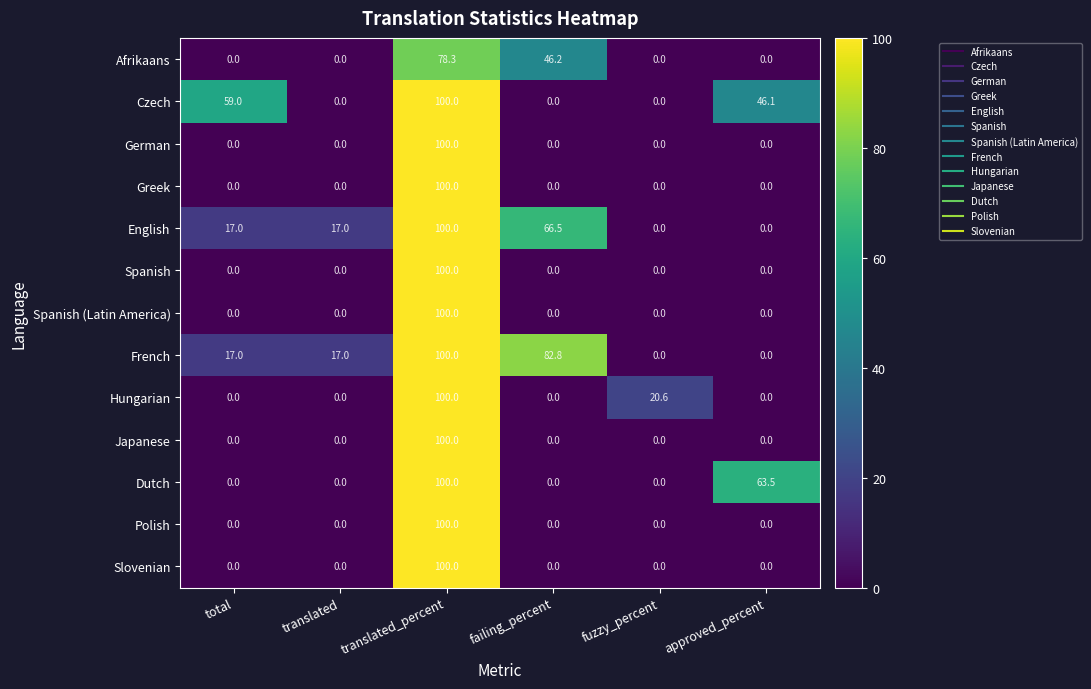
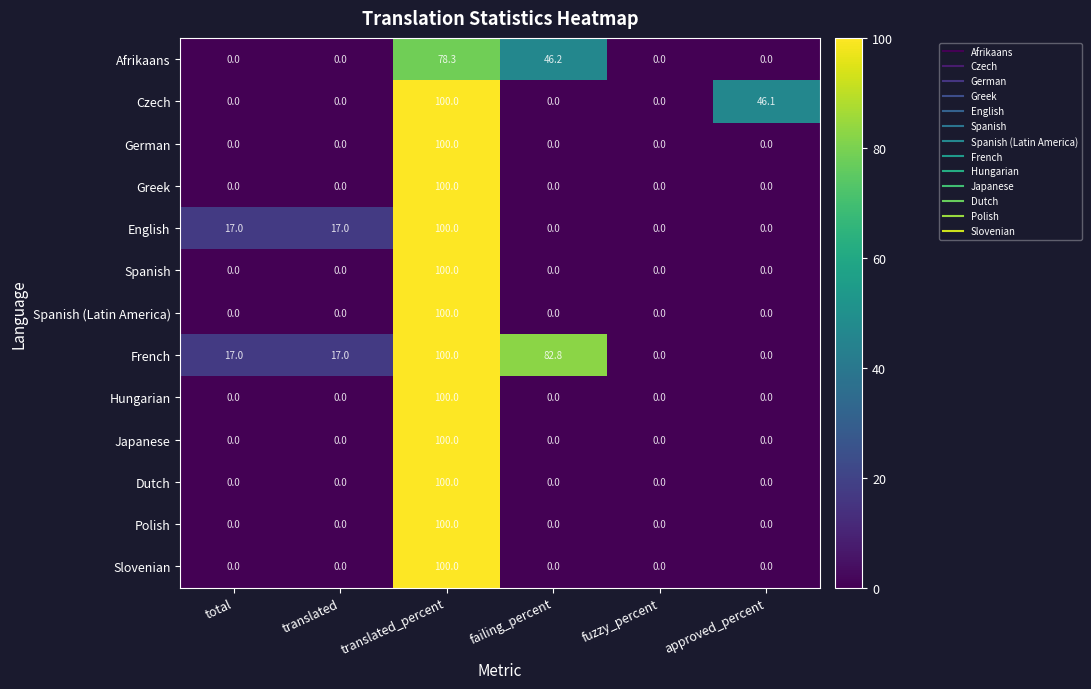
Czech, total: 59.0 -> 0.0
English, failing_percent: 66.5 -> 0.0
Hungarian, fuzzy_percent: 20.6 -> 0.0
Dutch, approved_percent: 63.5 -> 0.0
